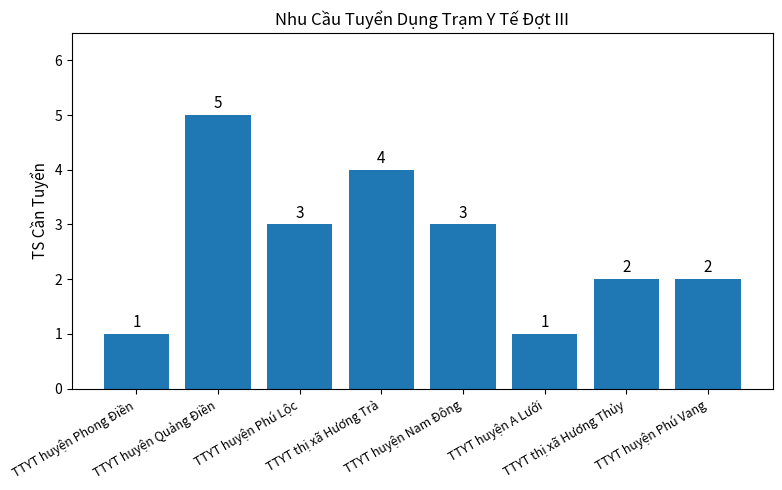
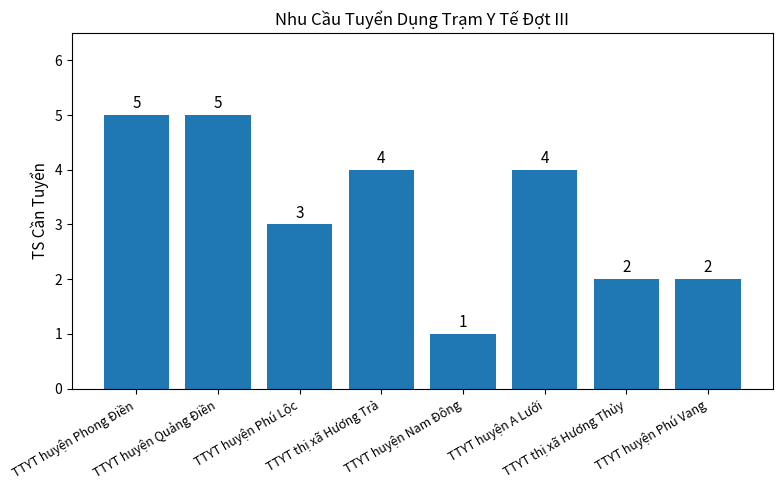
TTYT huyện Phong Điền: 1 -> 5
TTYT huyện Nam Đông: 3 -> 1
TTYT huyện A Lưới: 1 -> 4
